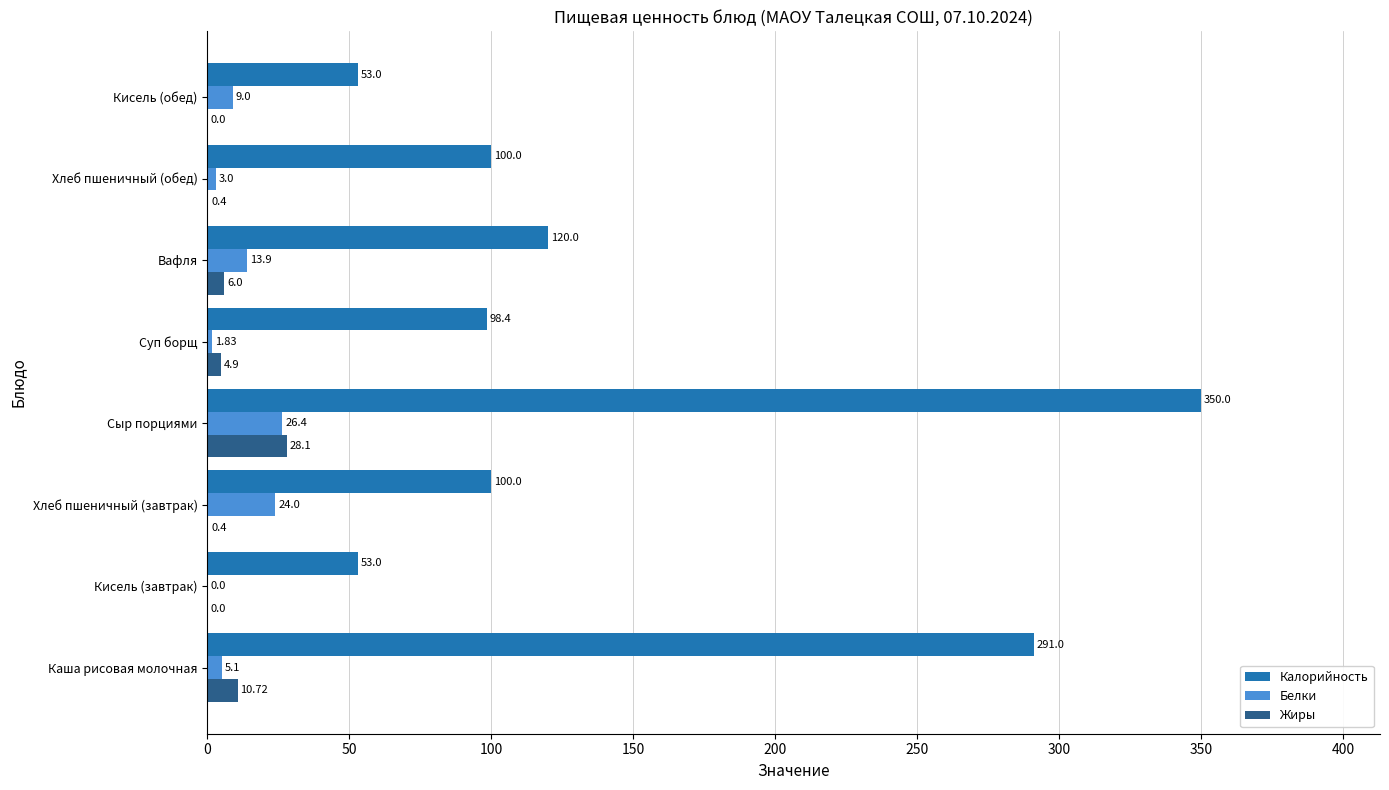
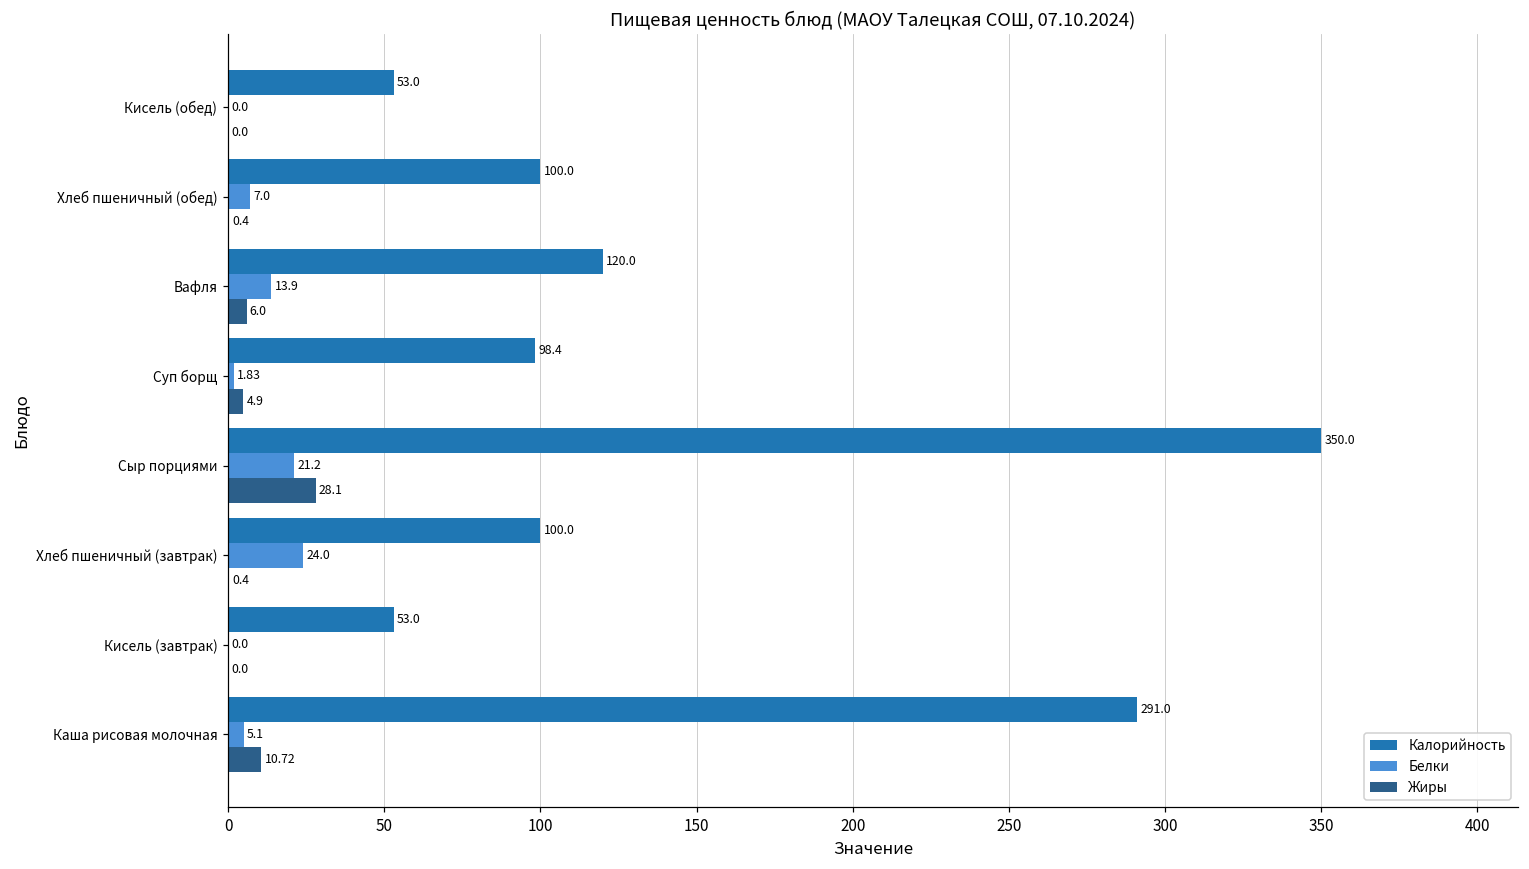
Белки, Кисель (обед): 9.0 -> 0.0
Белки, Хлеб пшеничный (обед): 3.0 -> 7.0
Белки, Сыр порциями: 26.4 -> 21.2
